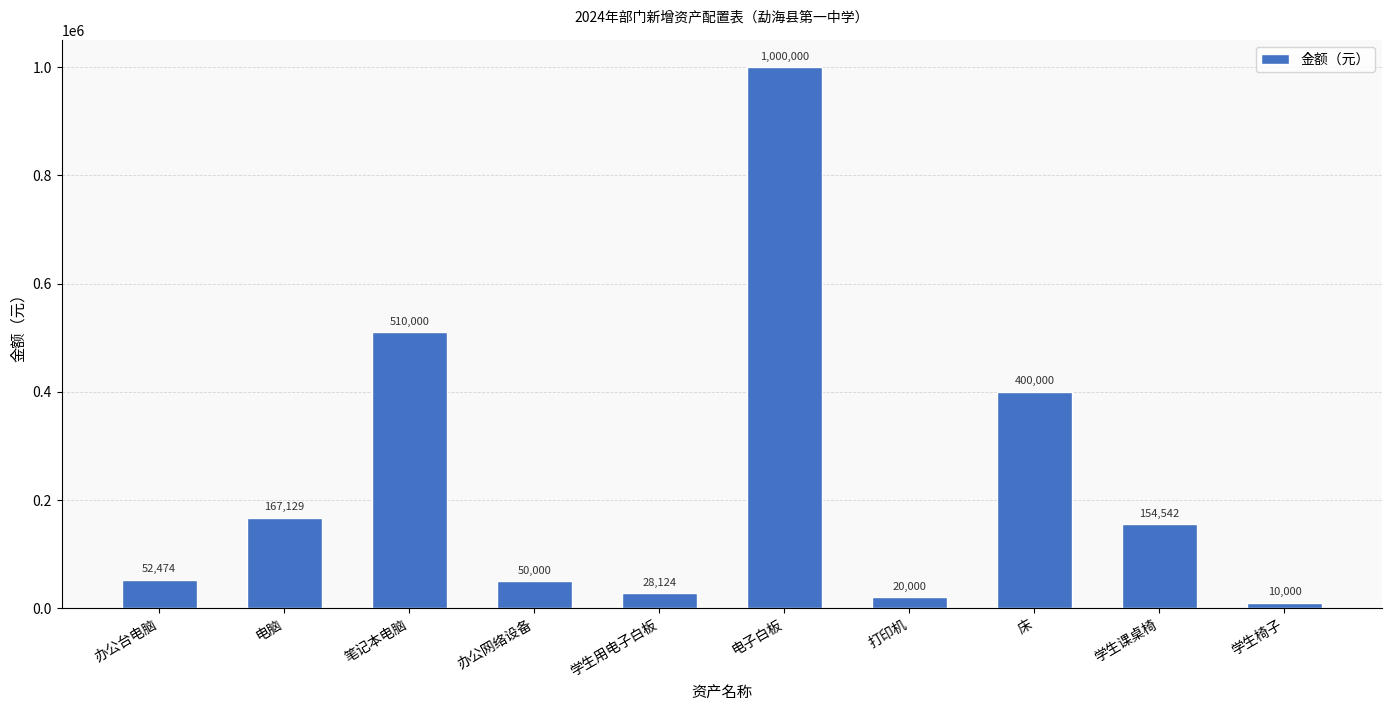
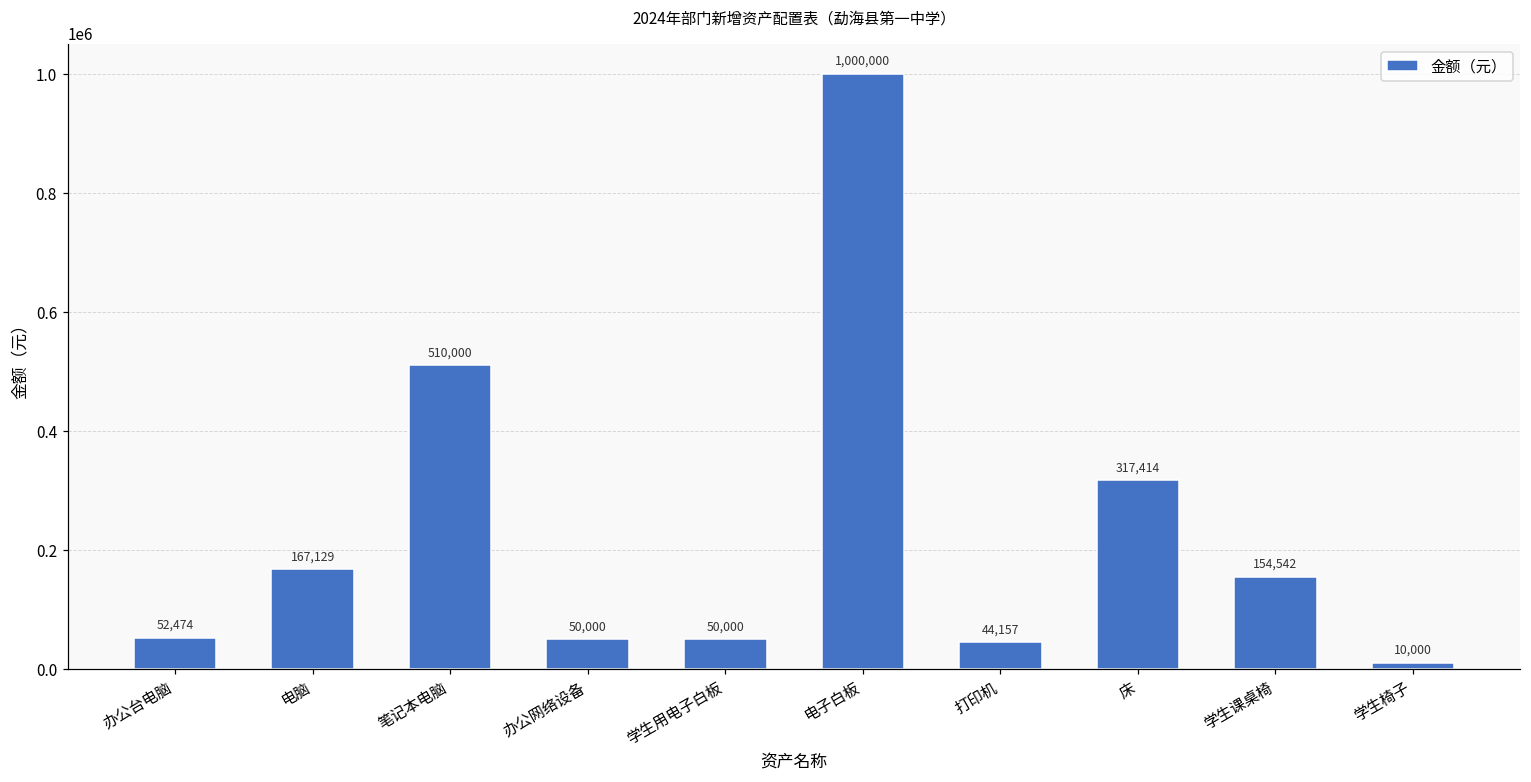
学生用电子白板: 28,124 -> 50,000
打印机: 20,000 -> 44,157
床: 400,000 -> 317,414
